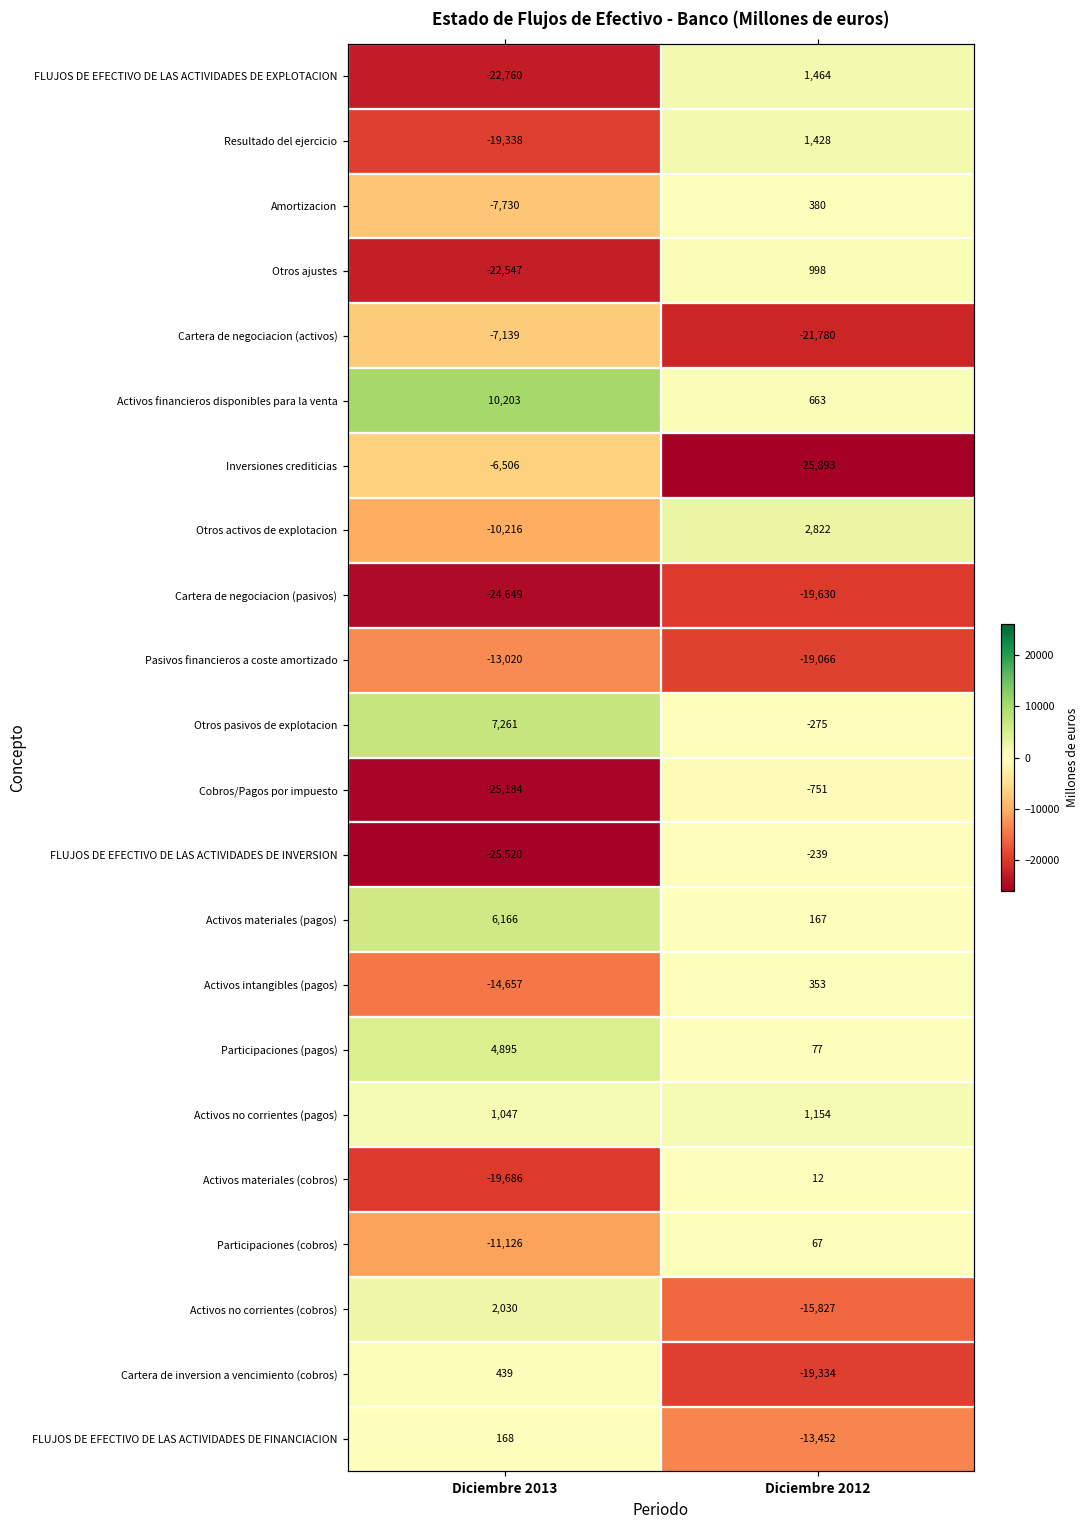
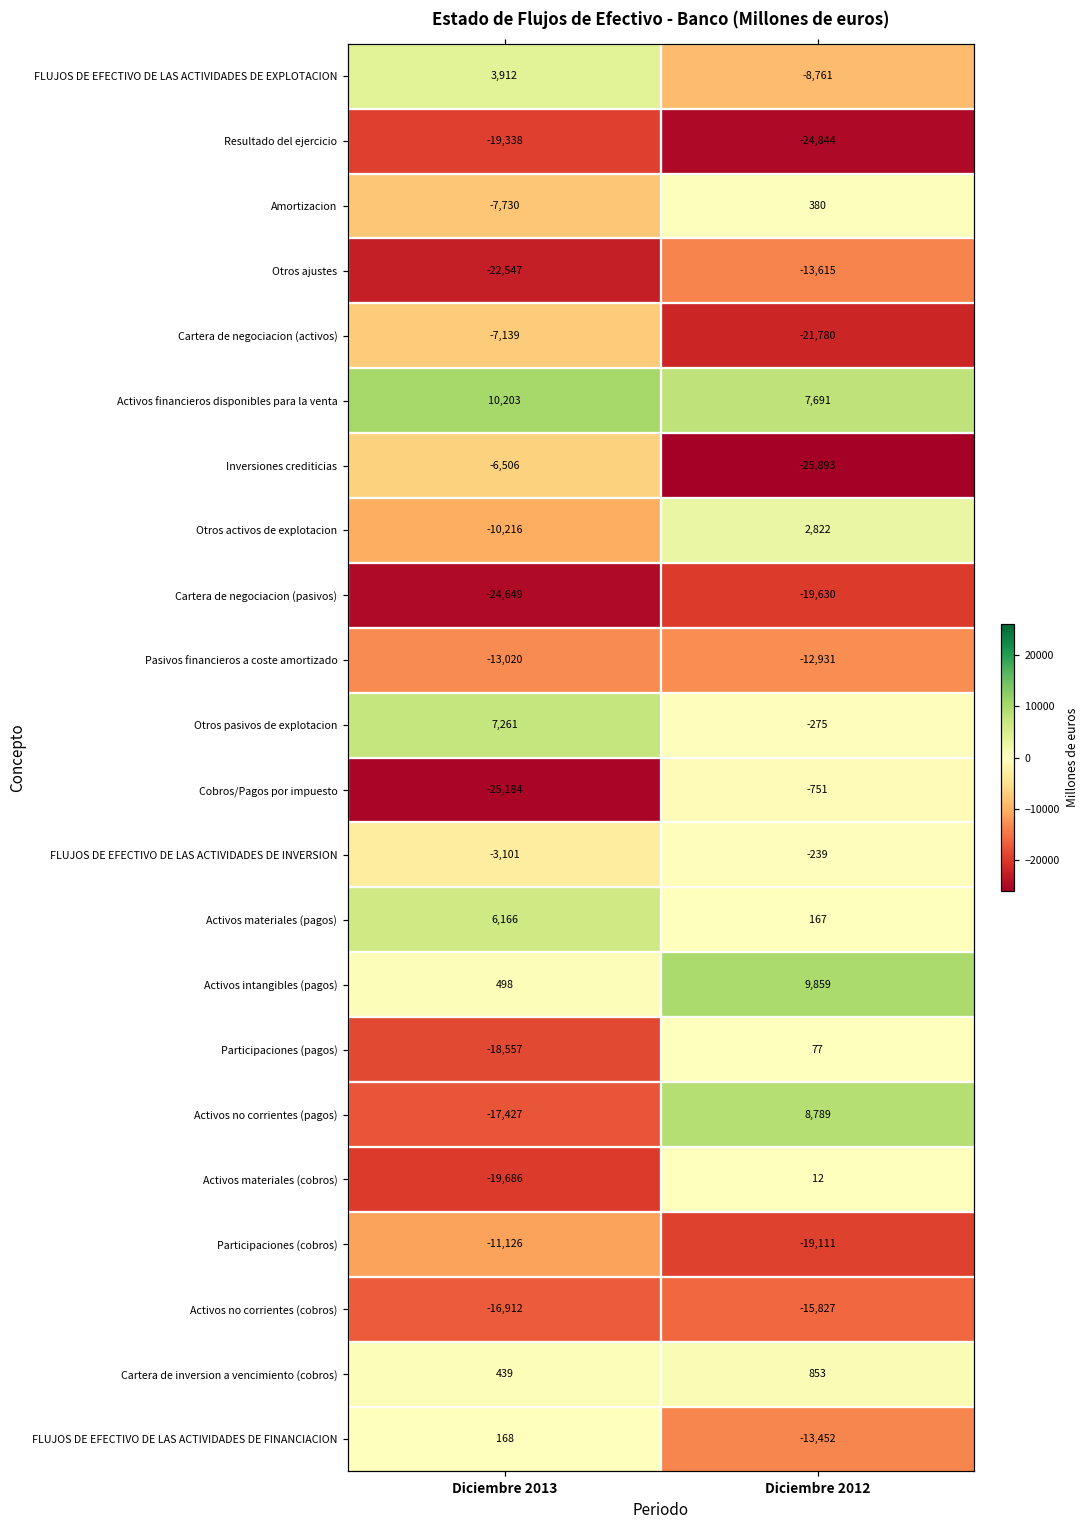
FLUJOS DE EFECTIVO DE LAS ACTIVIDADES DE EXPLOTACION, Diciembre 2013: -22,760 -> 3,912
FLUJOS DE EFECTIVO DE LAS ACTIVIDADES DE EXPLOTACION, Diciembre 2012: 1,464 -> -8,761
Resultado del ejercicio, Diciembre 2012: 1,428 -> -24,844
Otros ajustes, Diciembre 2012: 998 -> -13,615
Activos financieros disponibles para la venta, Diciembre 2012: 663 -> 7,691
Pasivos financieros a coste amortizado, Diciembre 2012: -19,066 -> -12,931
FLUJOS DE EFECTIVO DE LAS ACTIVIDADES DE INVERSION, Diciembre 2013: -25,520 -> -3,101
Activos intangibles (pagos), Diciembre 2013: -14,657 -> 498
Activos intangibles (pagos), Diciembre 2012: 353 -> 9,859
Participaciones (pagos), Diciembre 2013: 4,895 -> -18,557
Activos no corrientes (pagos), Diciembre 2013: 1,047 -> -17,427
Activos no corrientes (pagos), Diciembre 2012: 1,154 -> 8,789
Participaciones (cobros), Diciembre 2012: 67 -> -19,111
Activos no corrientes (cobros), Diciembre 2013: 2,030 -> -16,912
Cartera de inversion a vencimiento (cobros), Diciembre 2012: -19,334 -> 853
